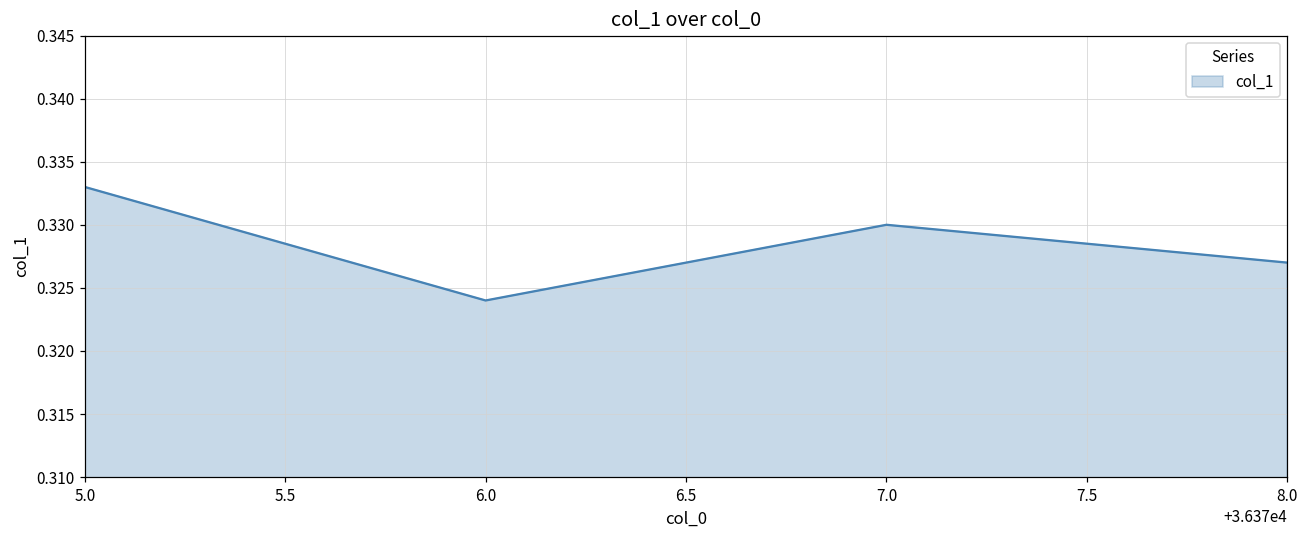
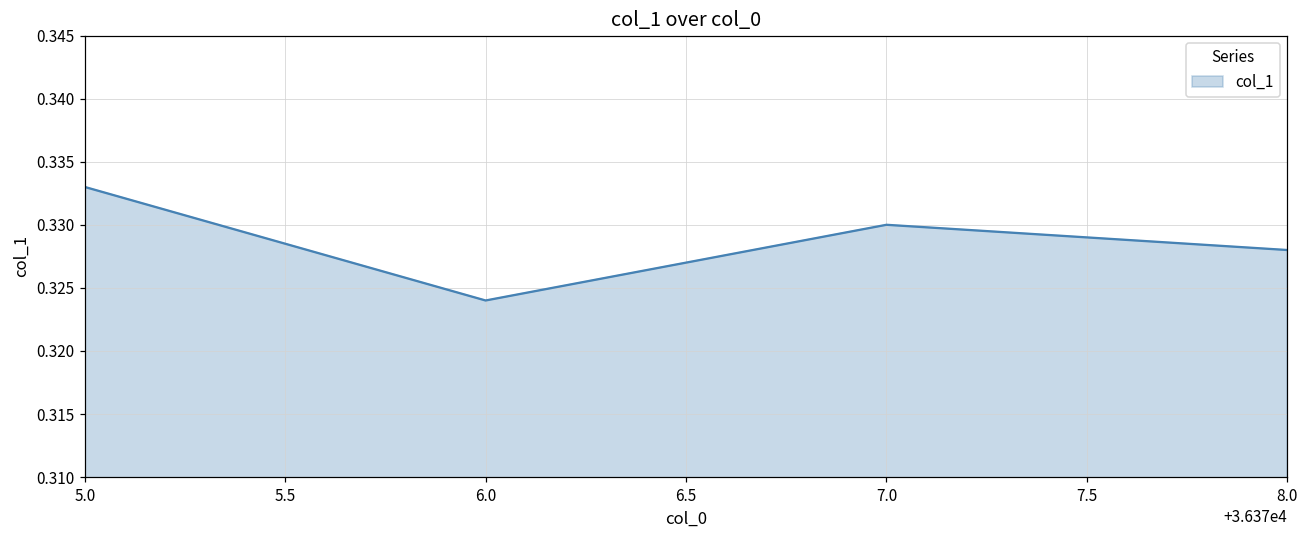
8.0: 0.327 -> 0.328
